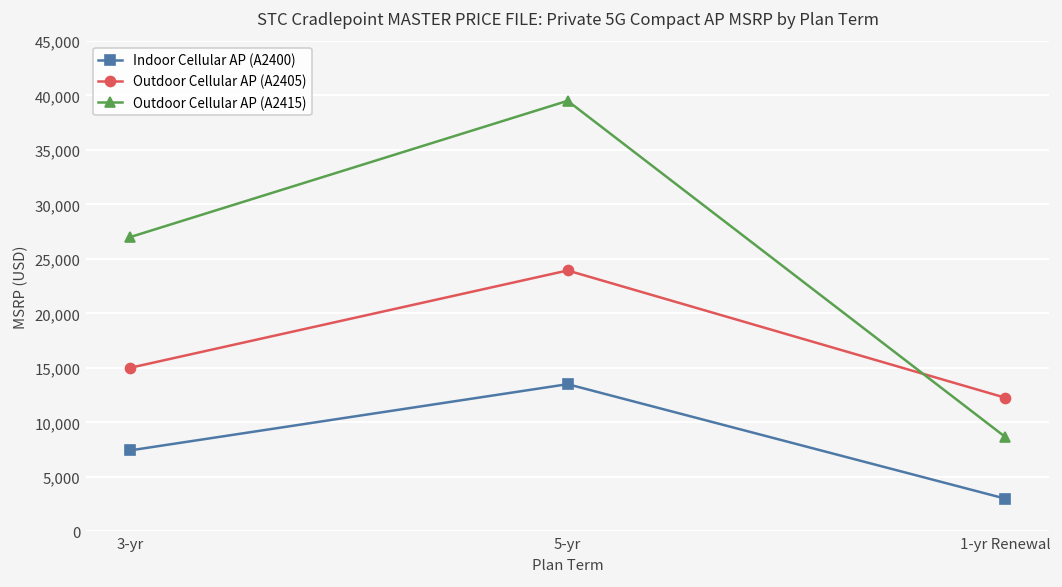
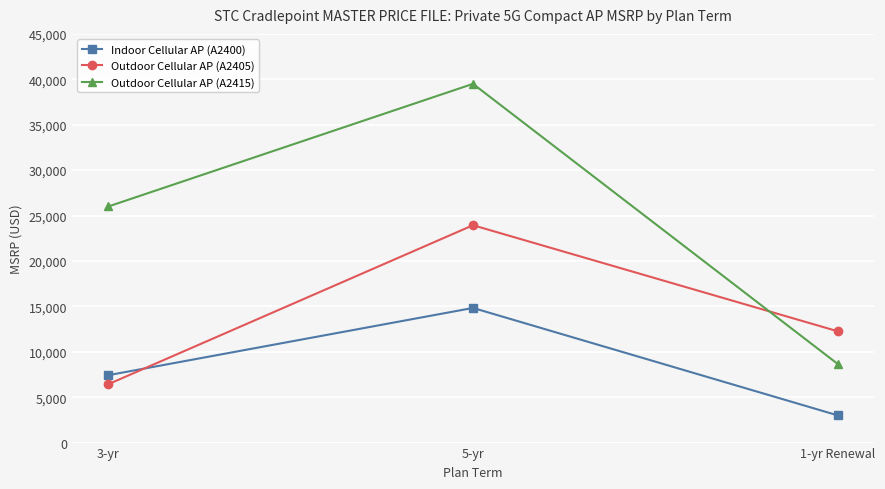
Outdoor Cellular AP (A2405), 3-yr: 15,000 -> 6,000
Outdoor Cellular AP (A2415), 3-yr: 27,000 -> 26,000
Indoor Cellular AP (A2400), 5-yr: 14,000 -> 15,000
